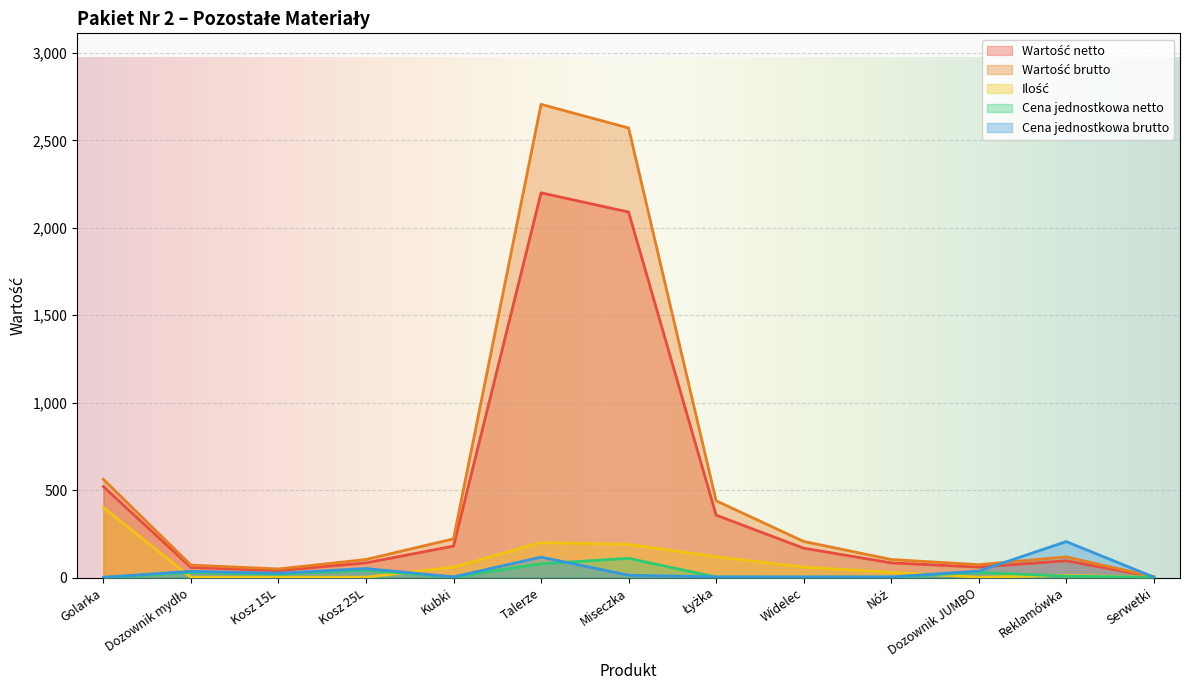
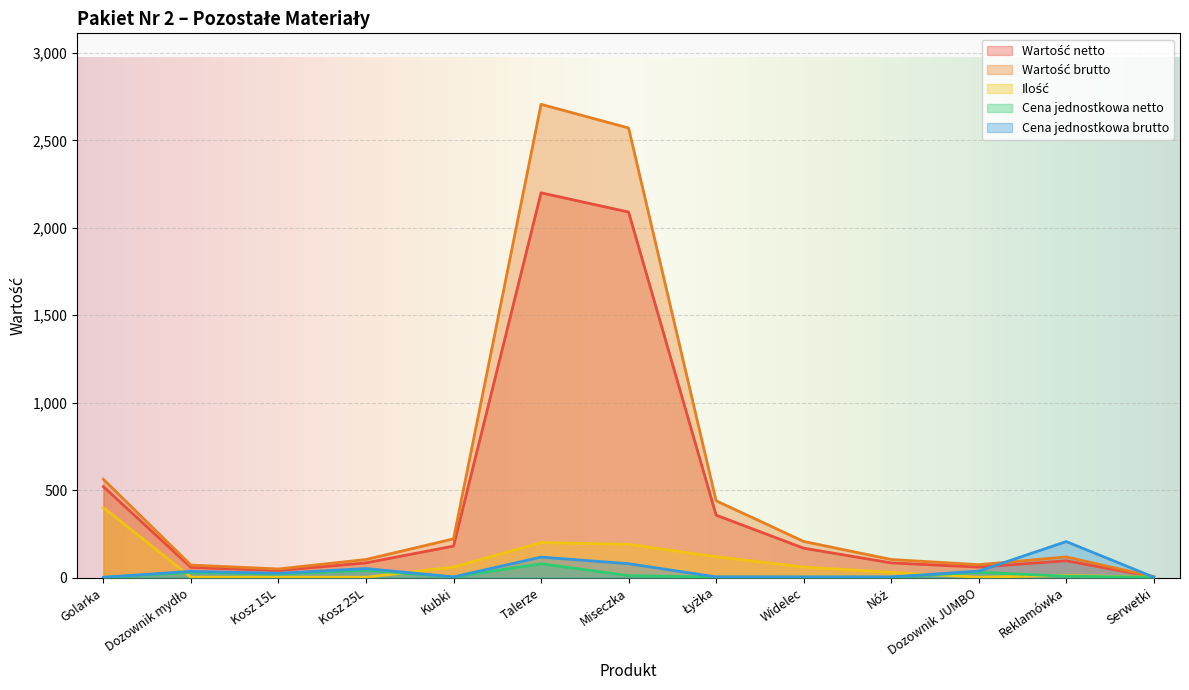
Cena jednostkowa netto, Miseczka: 110 -> 10
Cena jednostkowa brutto, Miseczka: 10 -> 80
